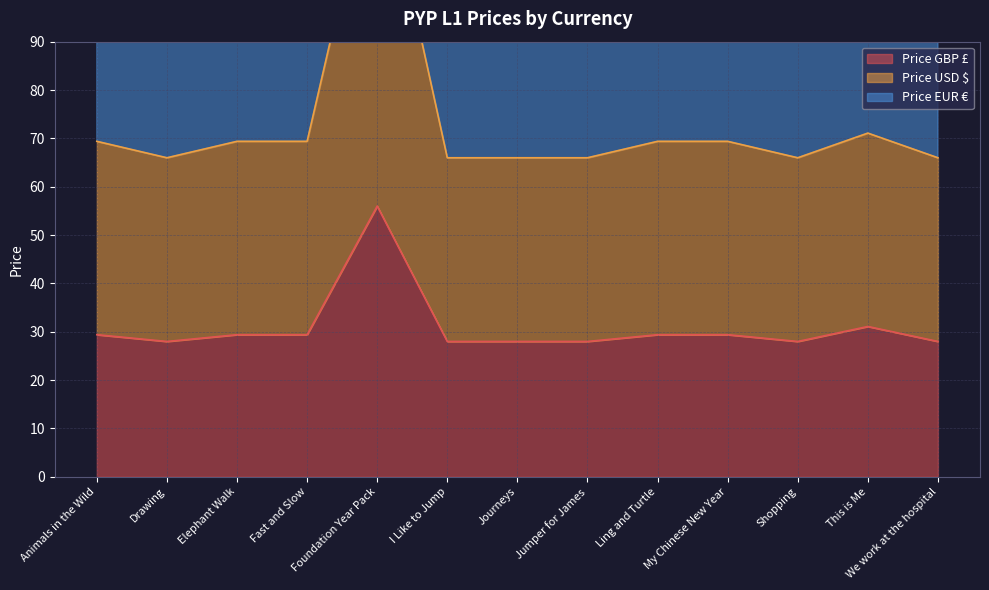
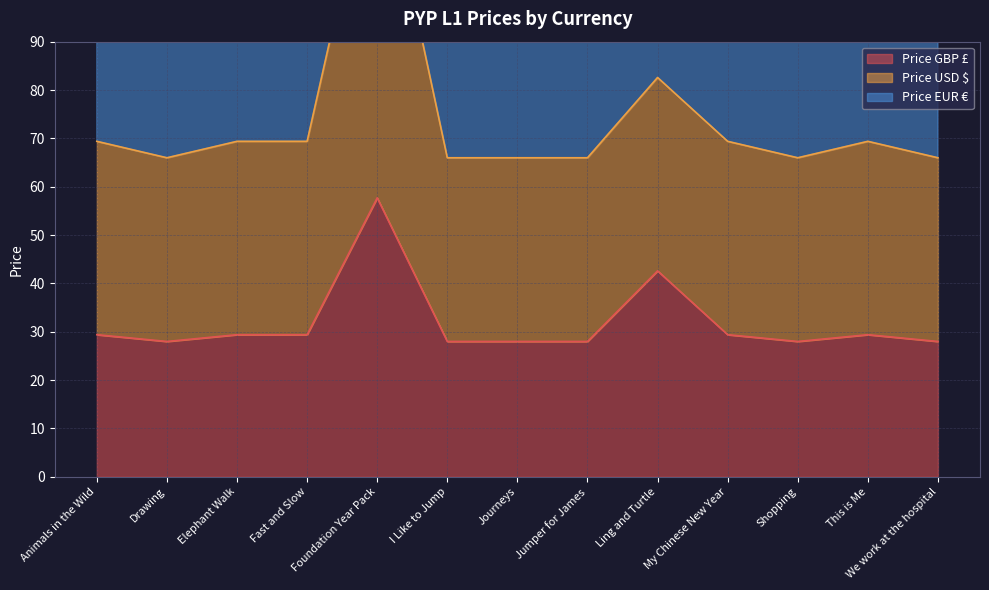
Price GBP £, Foundation Year Pack: 56 -> 58
Price GBP £, Ling and Turtle: 29 -> 43
Price GBP £, This is Me: 31 -> 29
